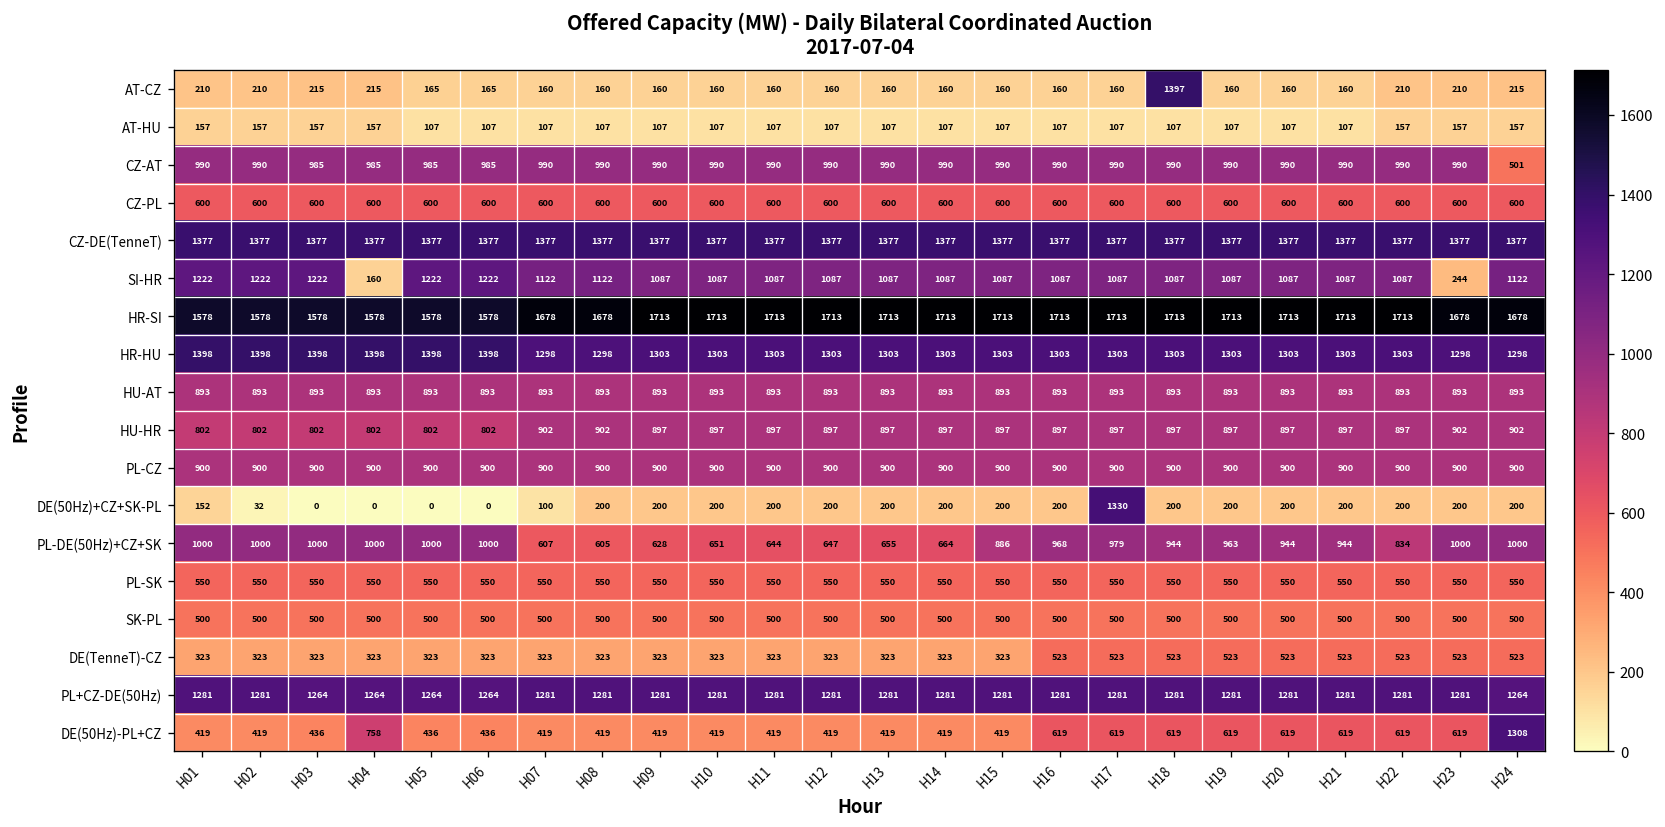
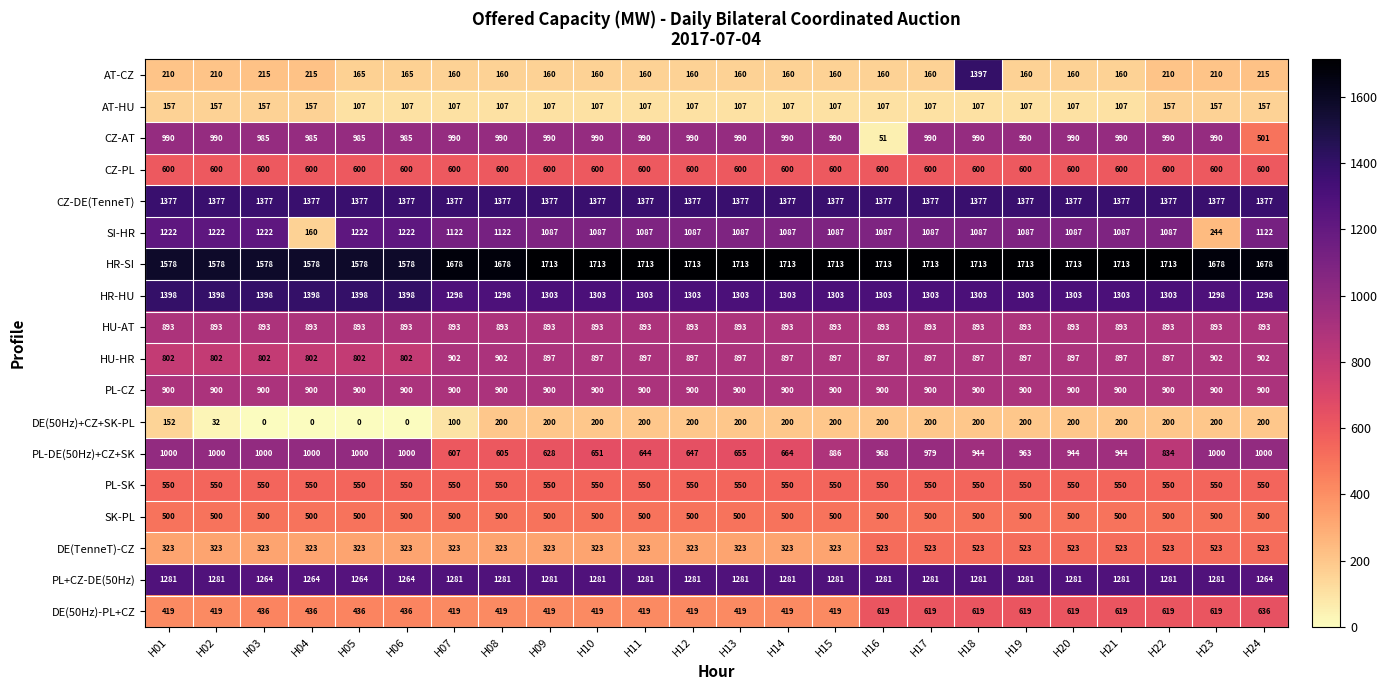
CZ-AT, H16: 990 -> 51
DE(50Hz)+CZ+SK-PL, H17: 1330 -> 200
DE(50Hz)-PL+CZ, H04: 758 -> 436
DE(50Hz)-PL+CZ, H24: 1308 -> 636
